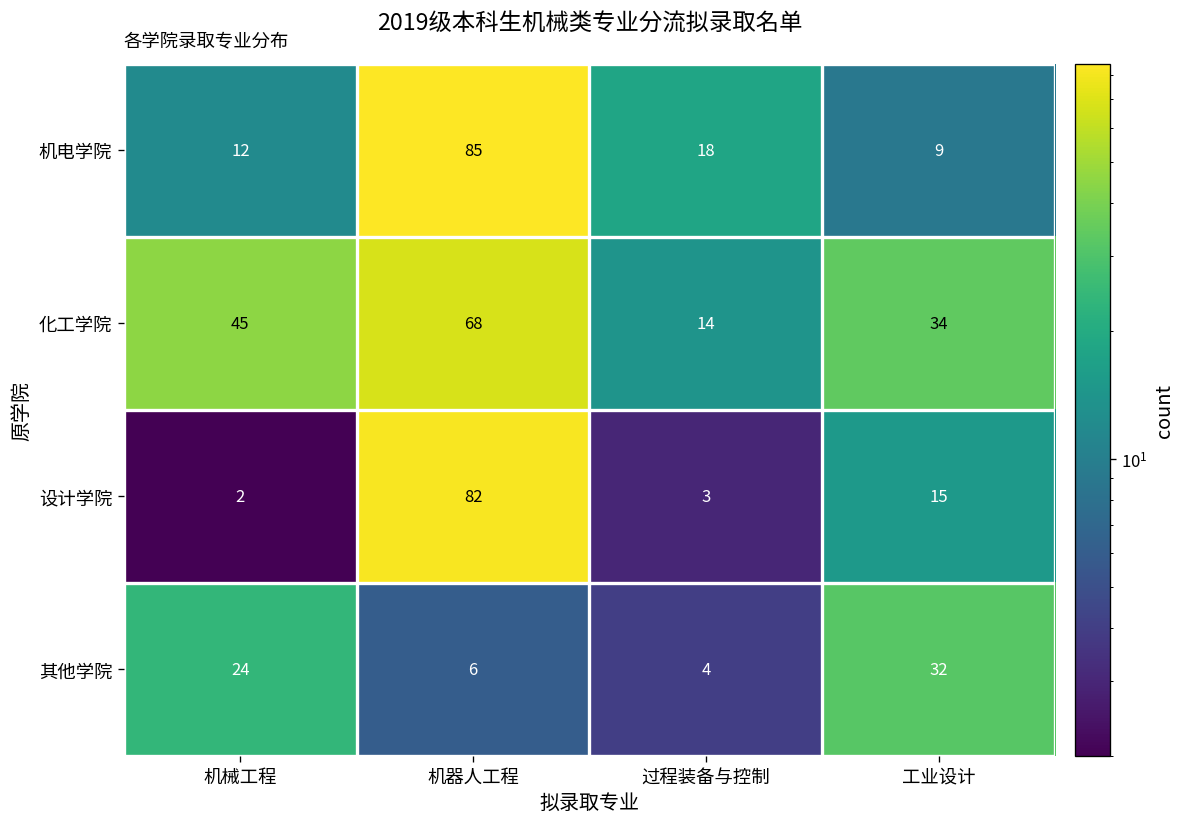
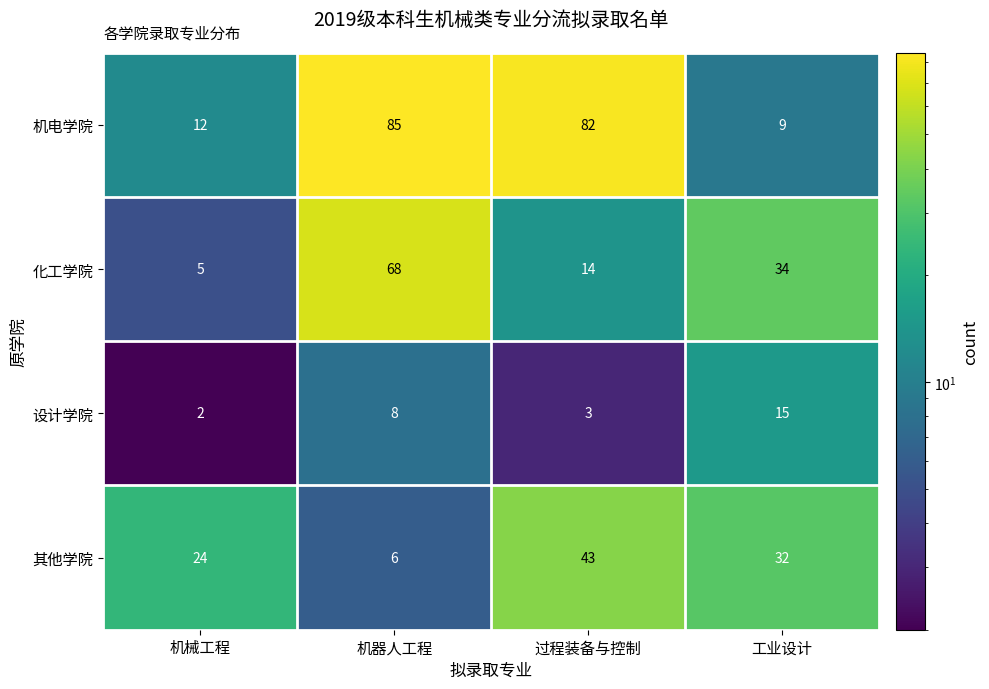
机电学院, 过程装备与控制: 18 -> 82
化工学院, 机械工程: 45 -> 5
设计学院, 机器人工程: 82 -> 8
其他学院, 过程装备与控制: 4 -> 43
